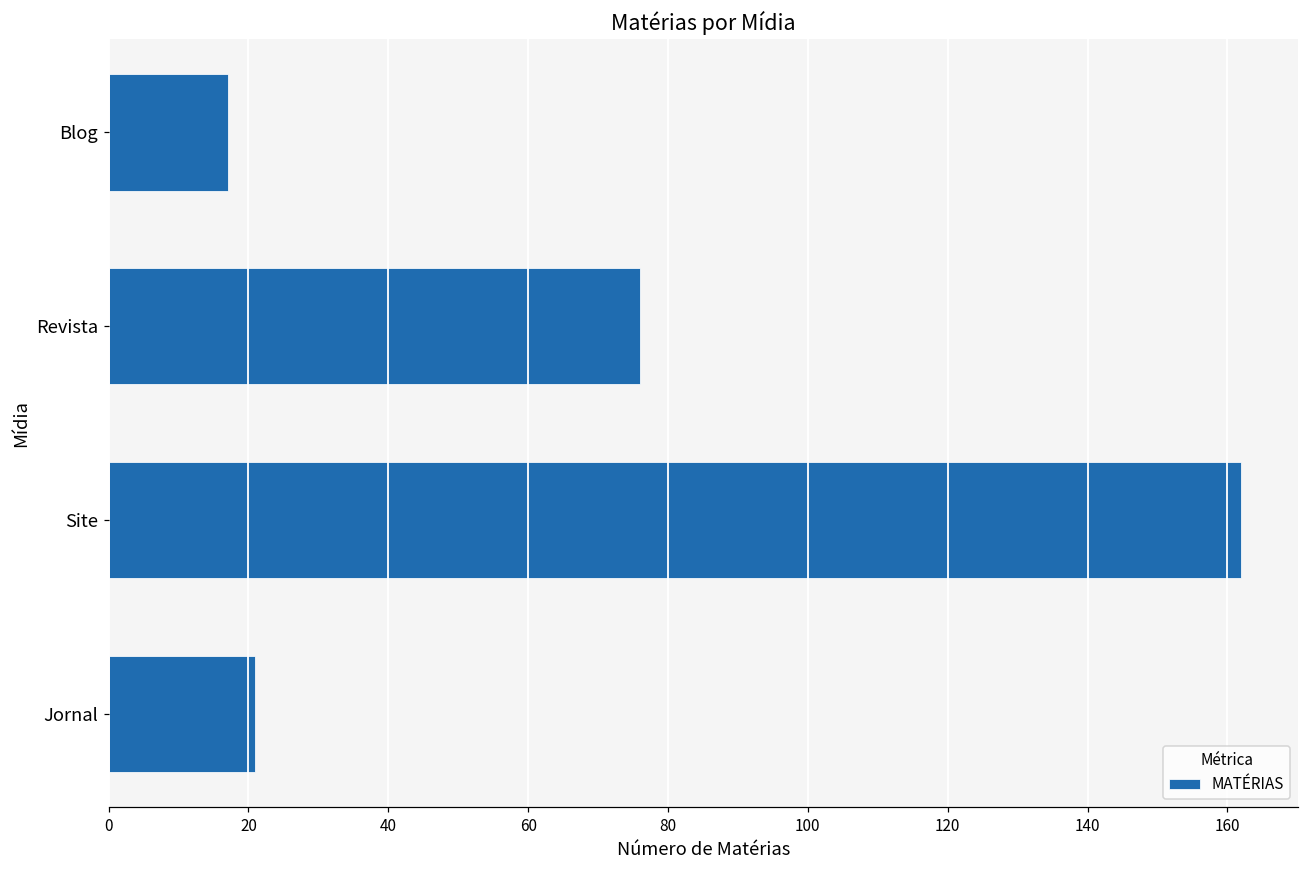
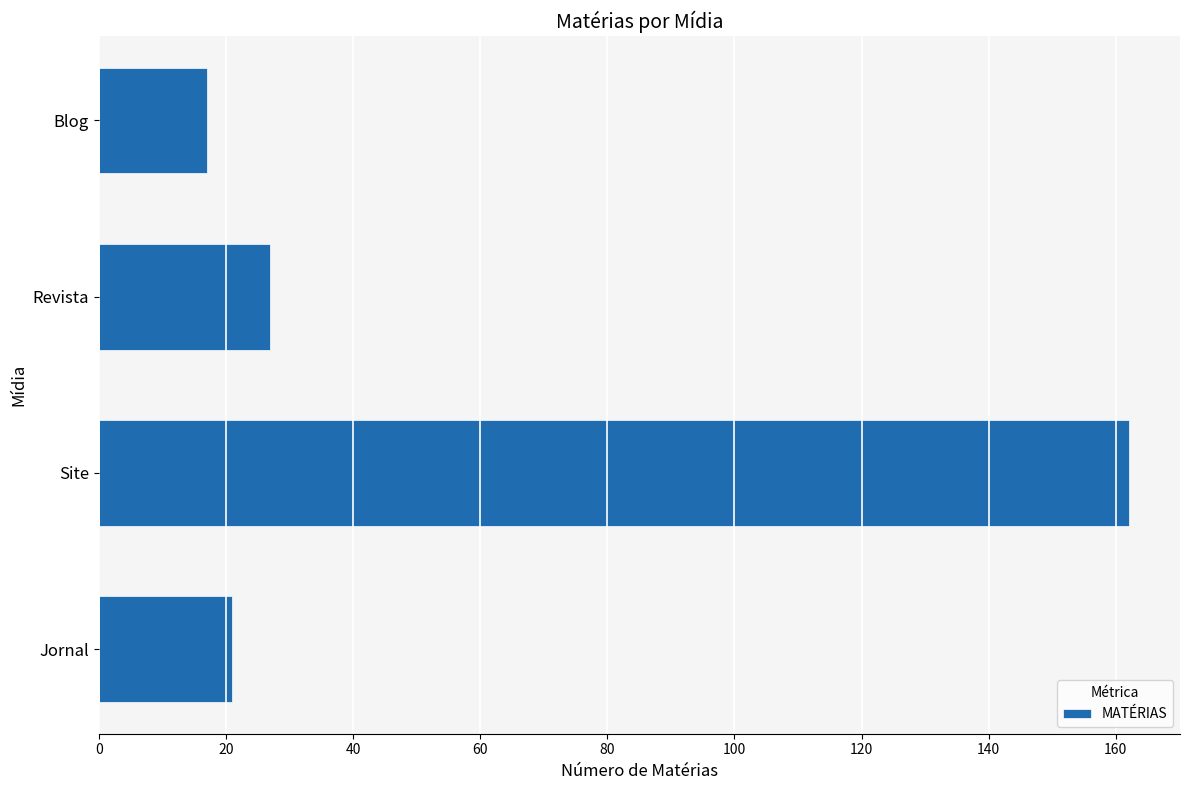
Revista: 76 -> 27
